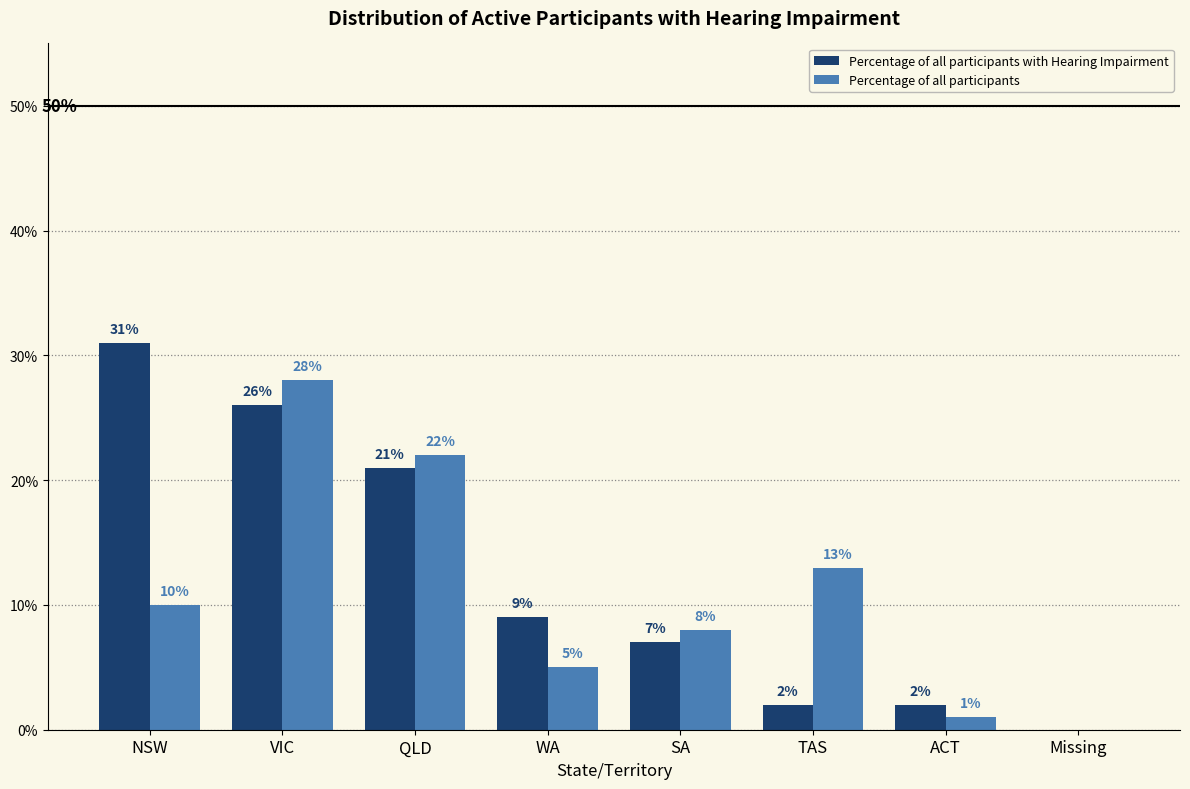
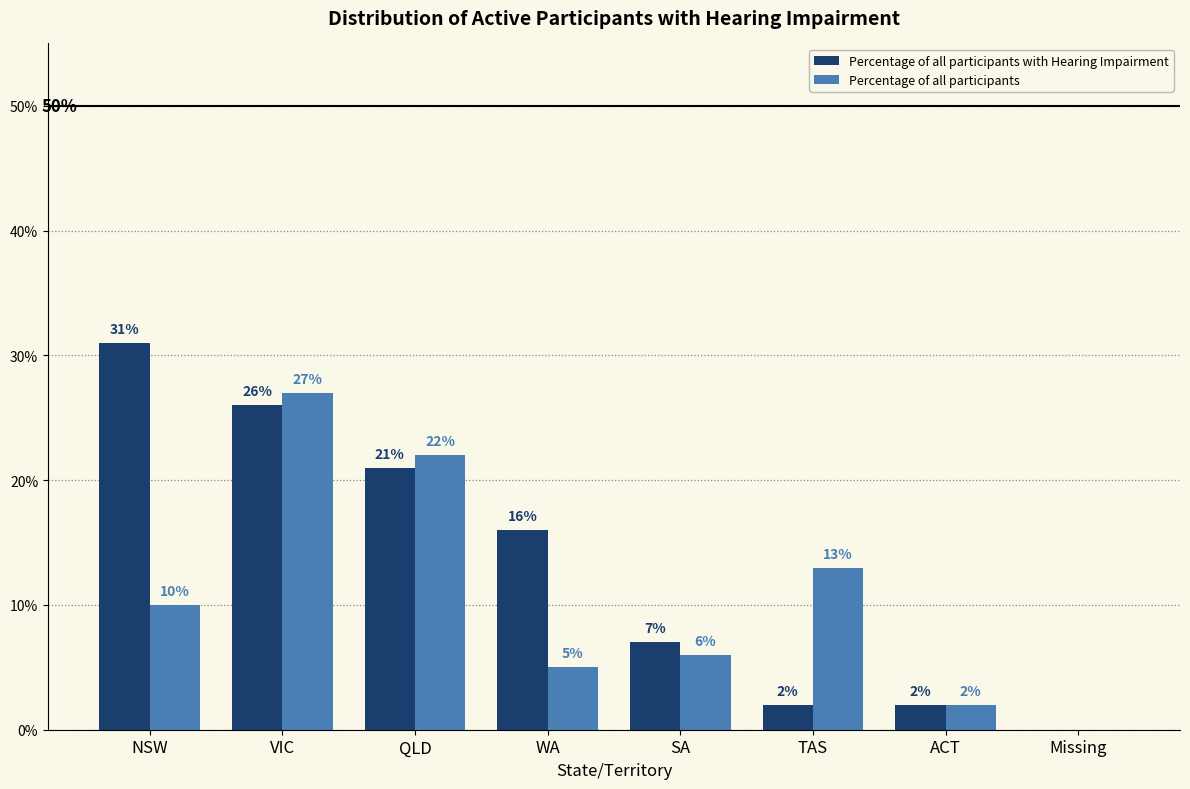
Percentage of all participants, VIC: 28% -> 27%
Percentage of all participants with Hearing Impairment, WA: 9% -> 16%
Percentage of all participants, SA: 8% -> 6%
Percentage of all participants, ACT: 1% -> 2%
